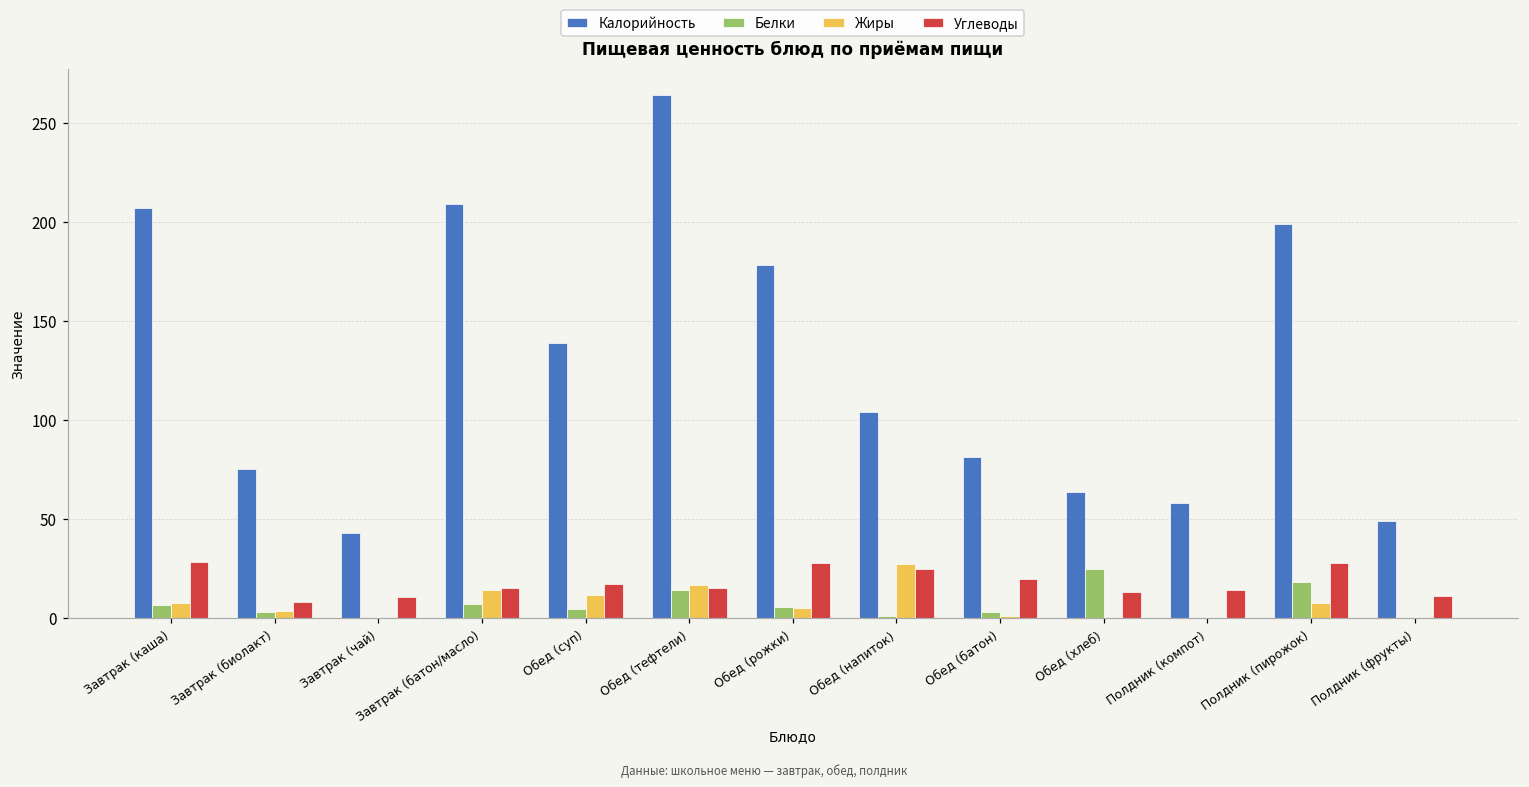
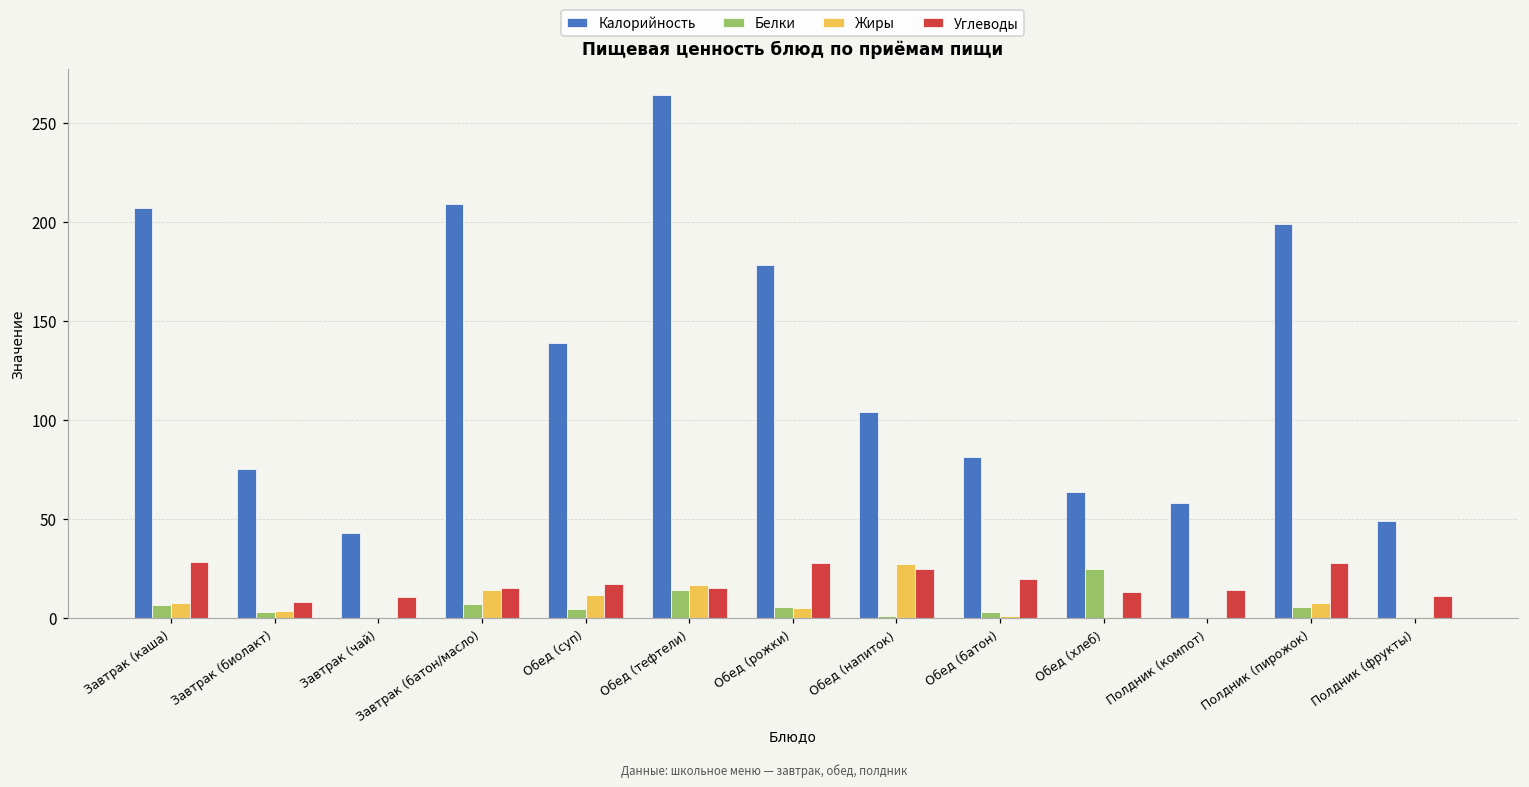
Белки, Полдник (пирожок): 18 -> 6
